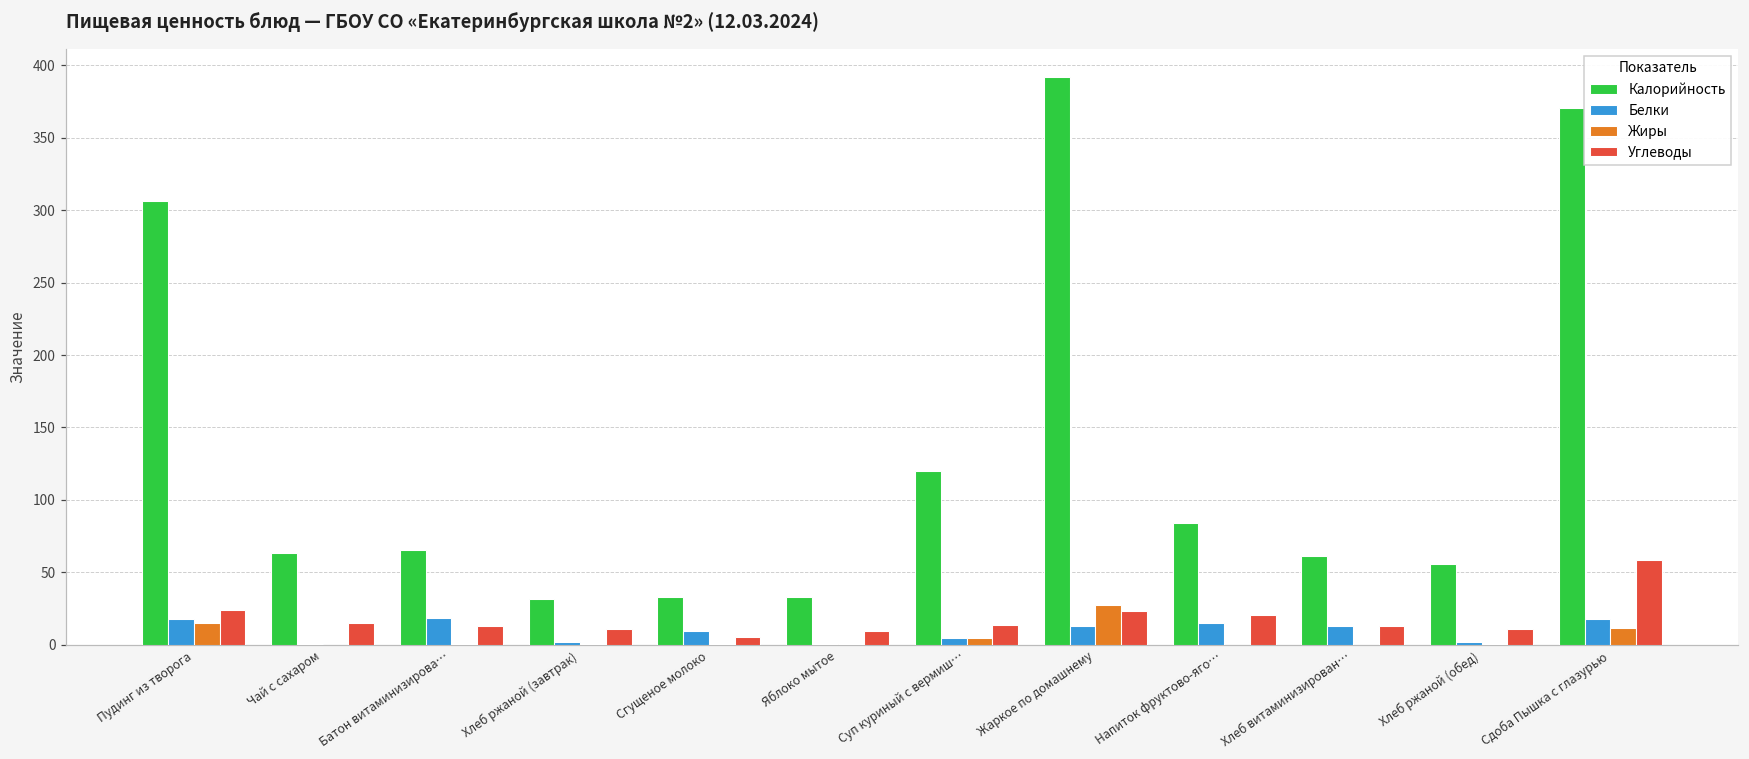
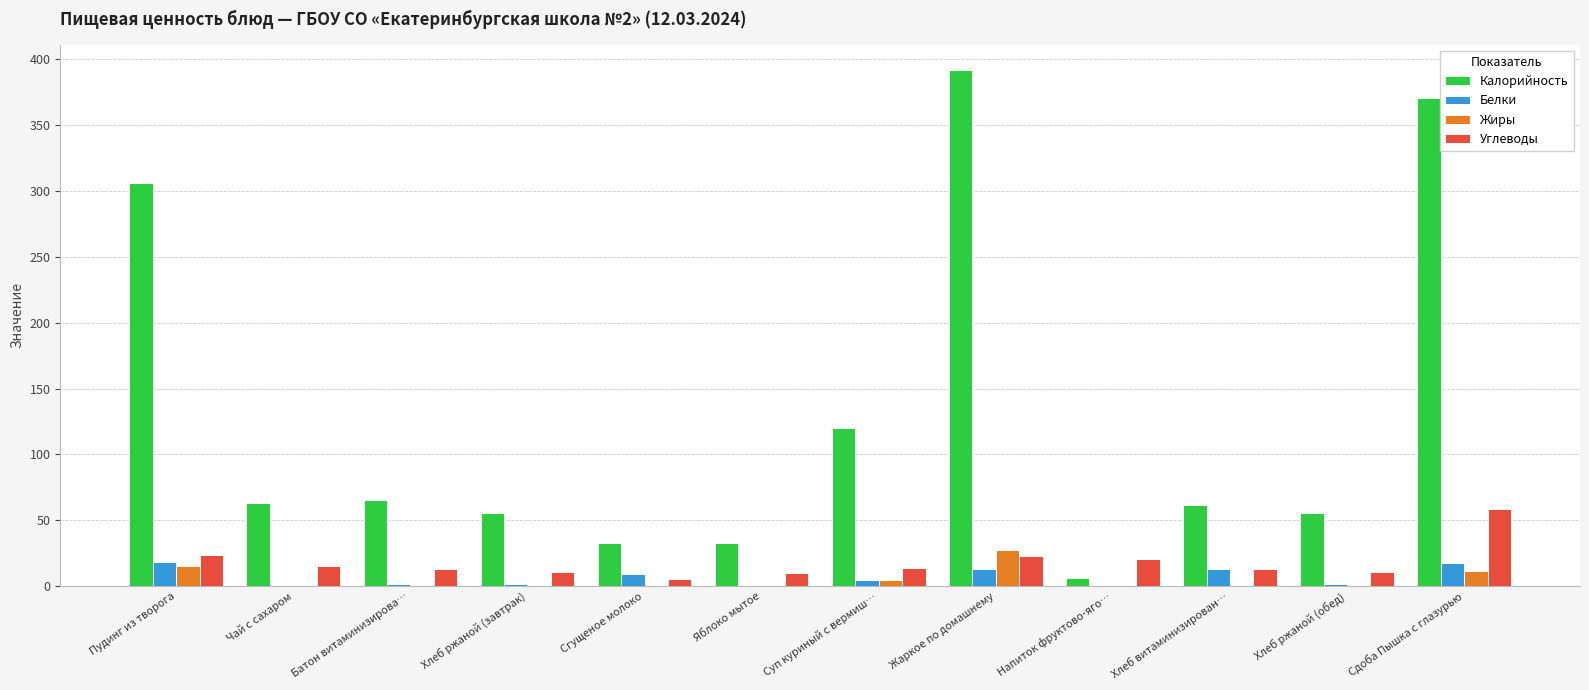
Белки, Батон витаминизирова…: 19 -> 2
Калорийность, Хлеб ржаной (завтрак): 32 -> 56
Калорийность, Напиток фруктово-яго…: 84 -> 7
Белки, Напиток фруктово-яго…: 15 -> 0
